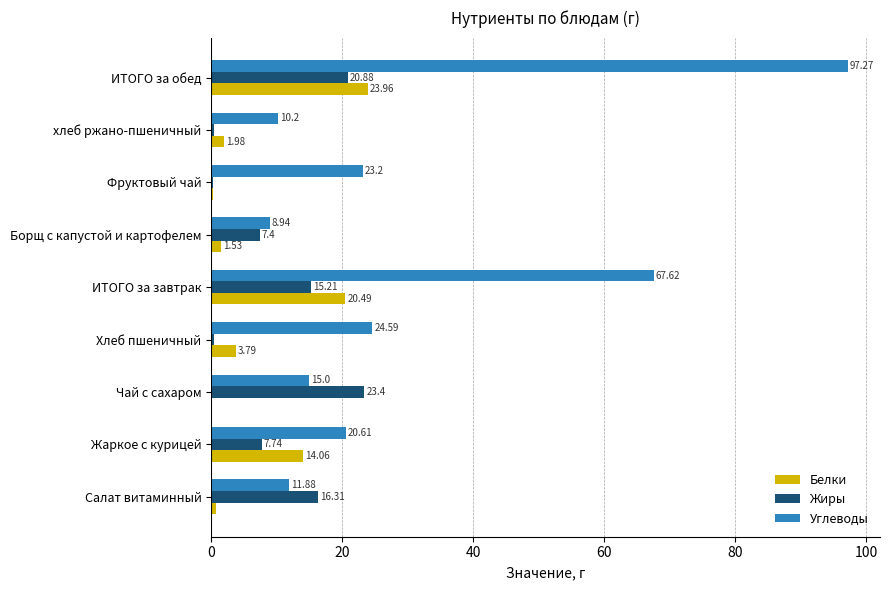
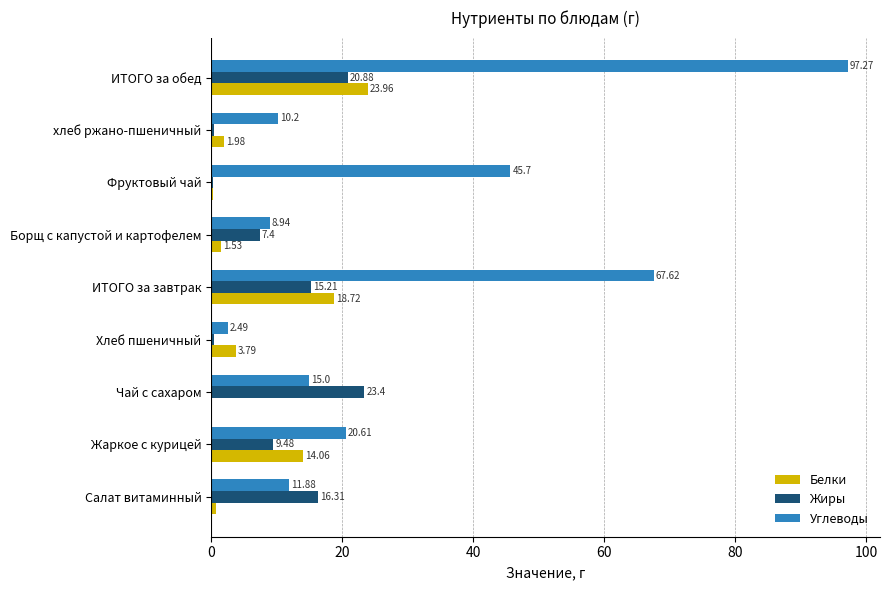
Углеводы, Фруктовый чай: 23.2 -> 45.7
Белки, ИТОГО за завтрак: 20.49 -> 18.72
Углеводы, Хлеб пшеничный: 24.59 -> 2.49
Жиры, Жаркое с курицей: 7.74 -> 9.48
